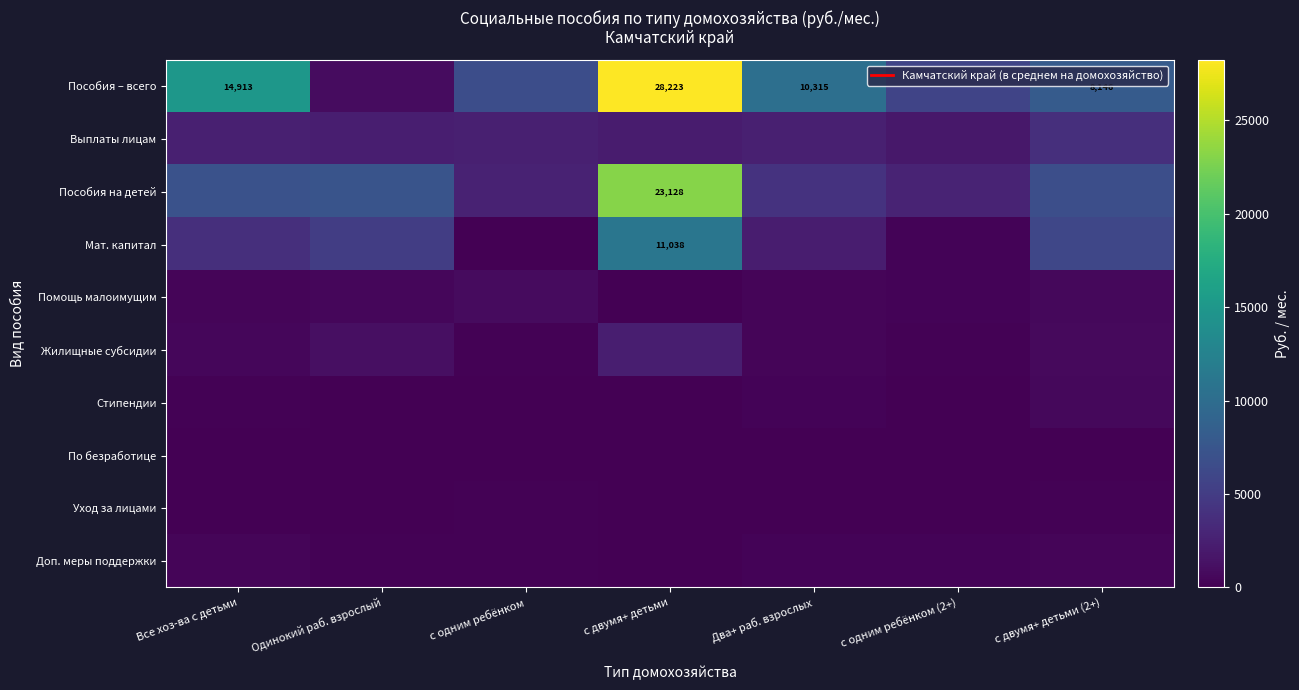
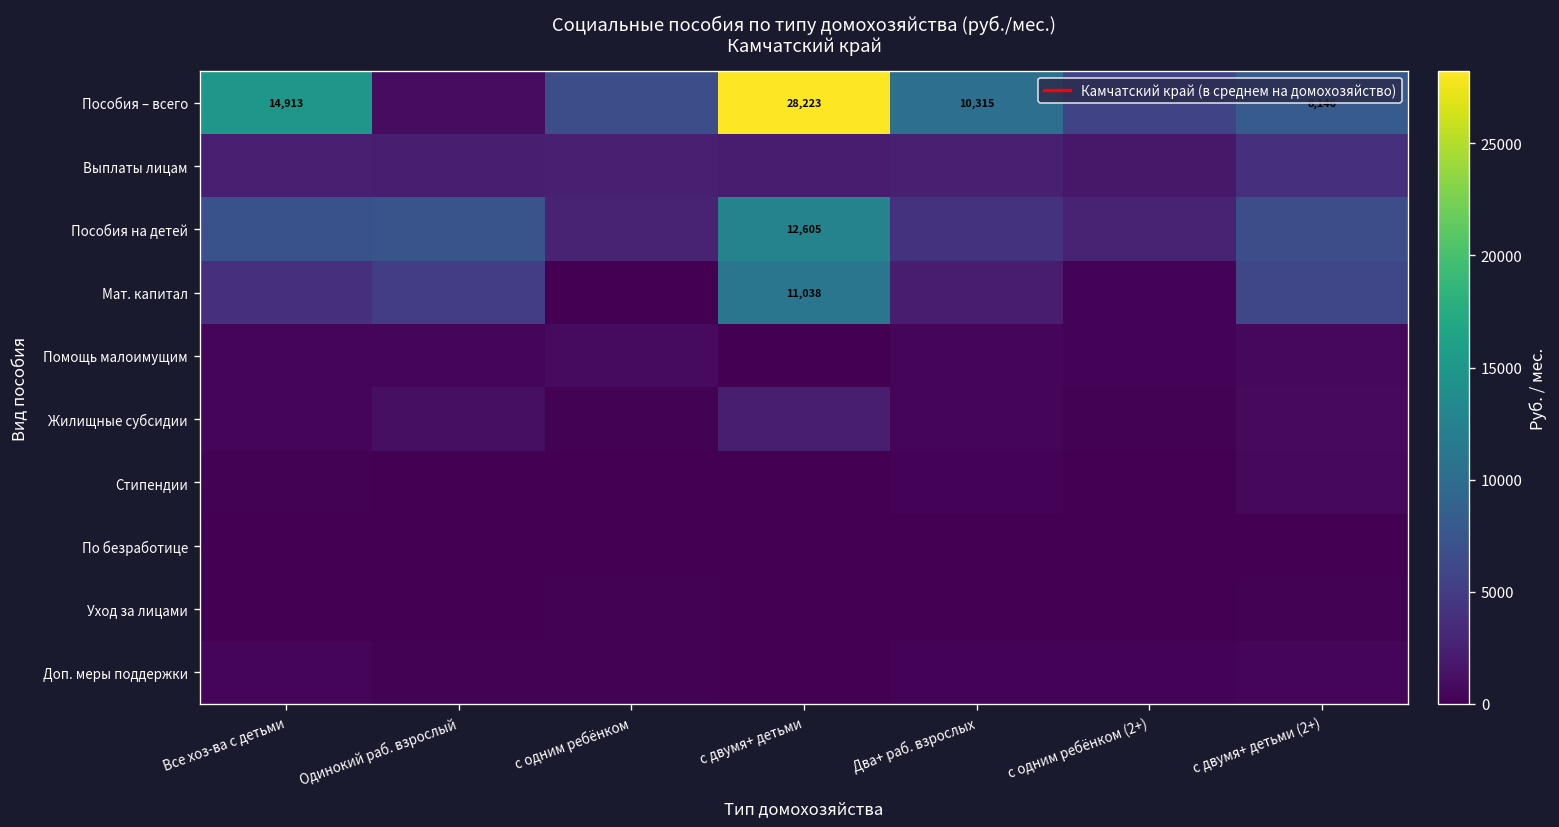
Пособия на детей, с двумя+ детьми: 23,128 -> 12,605
